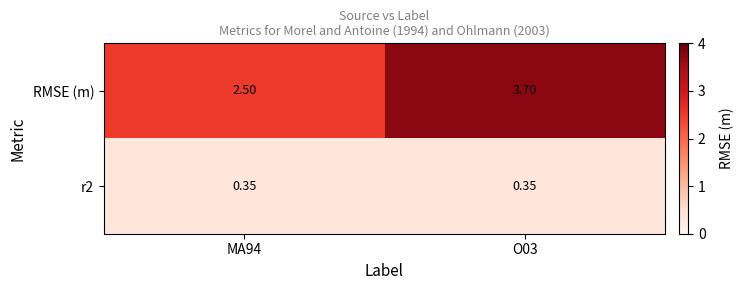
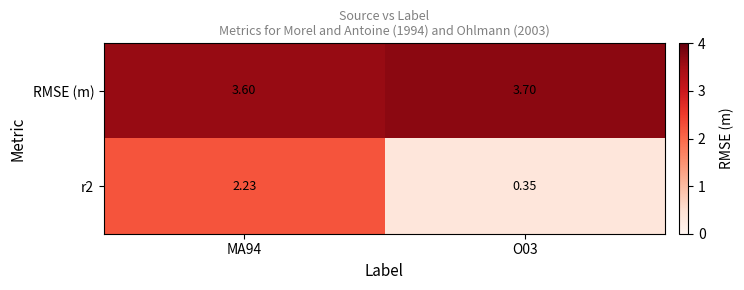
RMSE (m), MA94: 2.50 -> 3.60
r2, MA94: 0.35 -> 2.23
